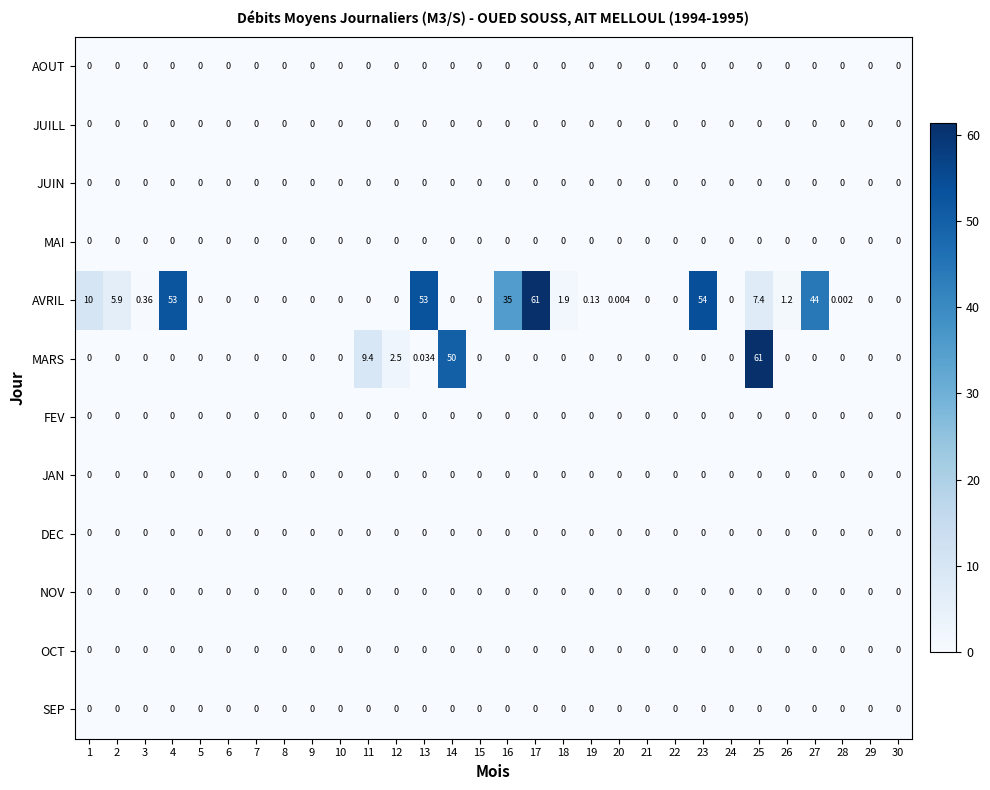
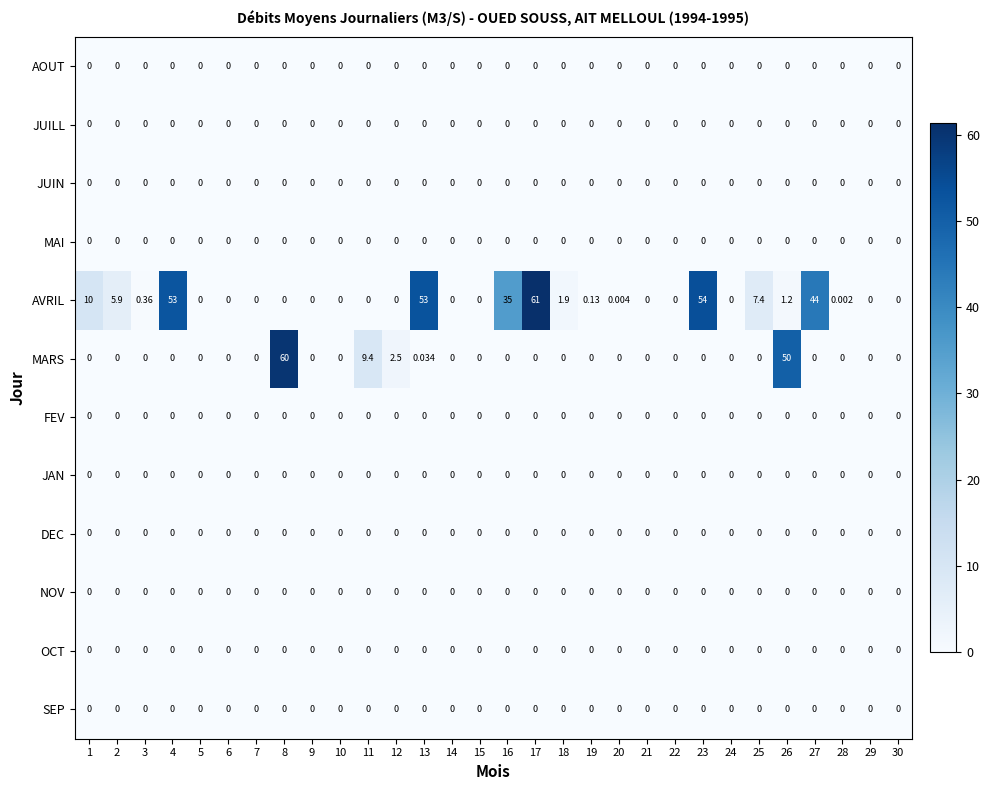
MARS, 8: 0 -> 60
MARS, 14: 50 -> 0
MARS, 25: 61 -> 0
MARS, 26: 0 -> 50
